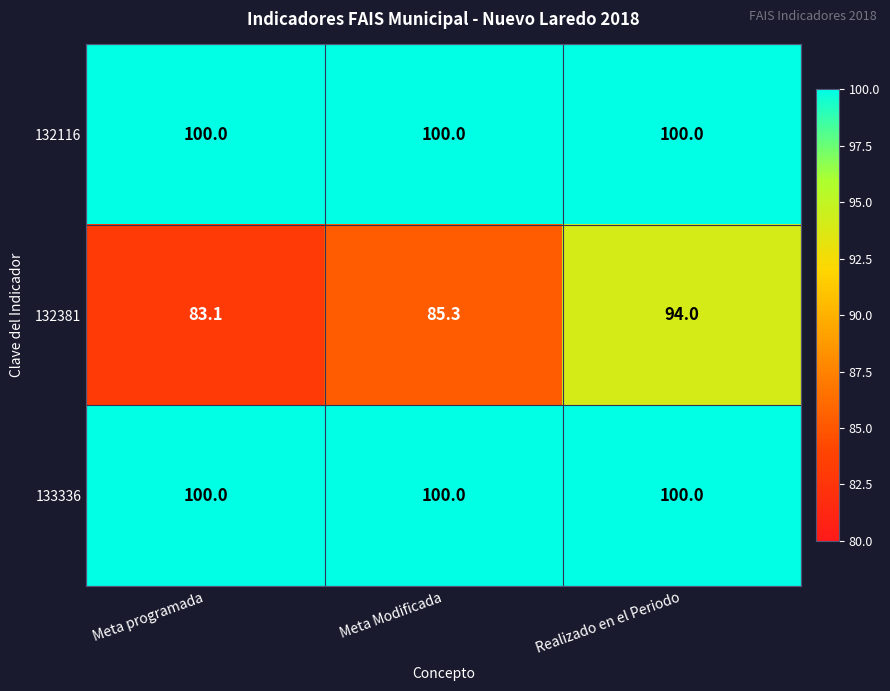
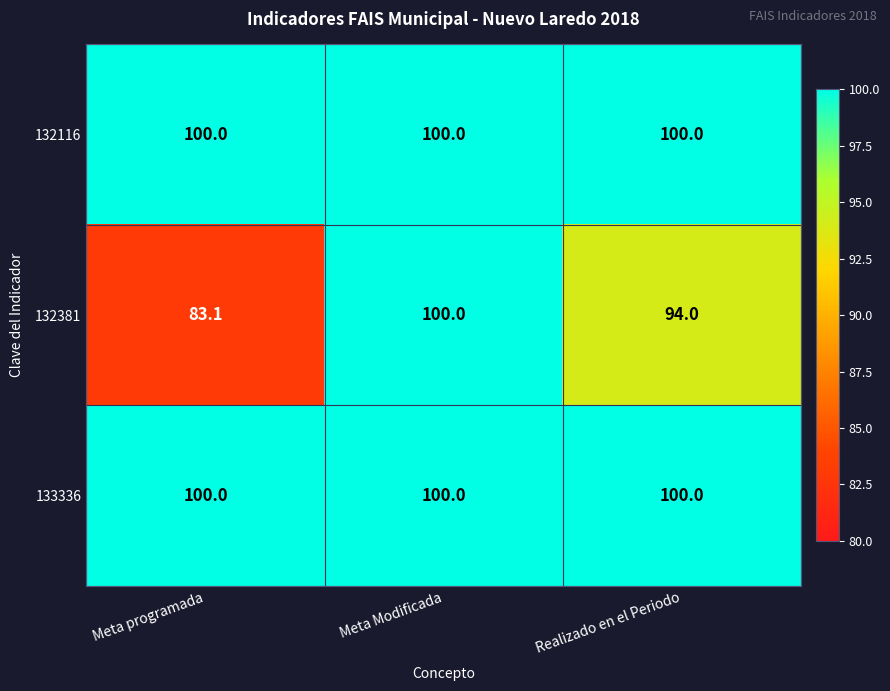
132381, Meta Modificada: 85.3 -> 100.0
